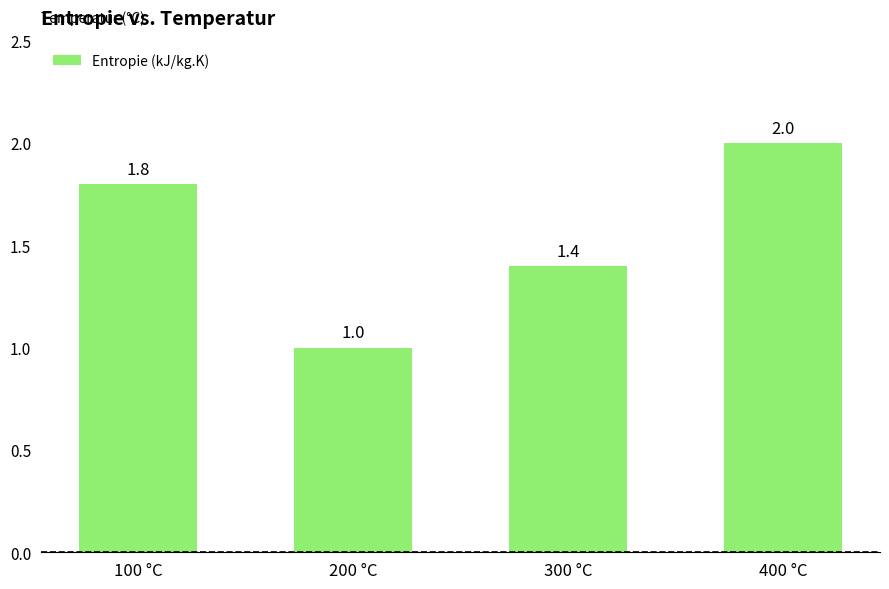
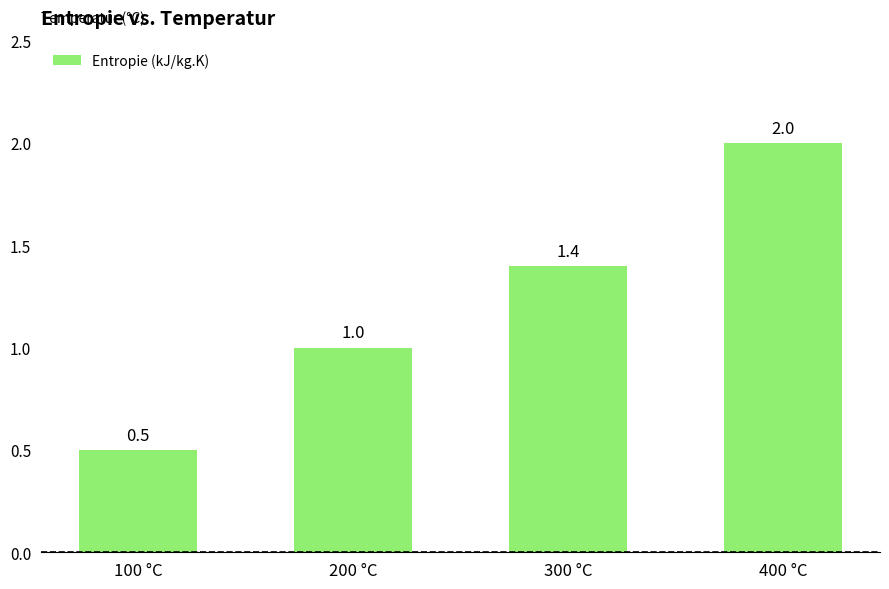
100 °C: 1.8 -> 0.5
